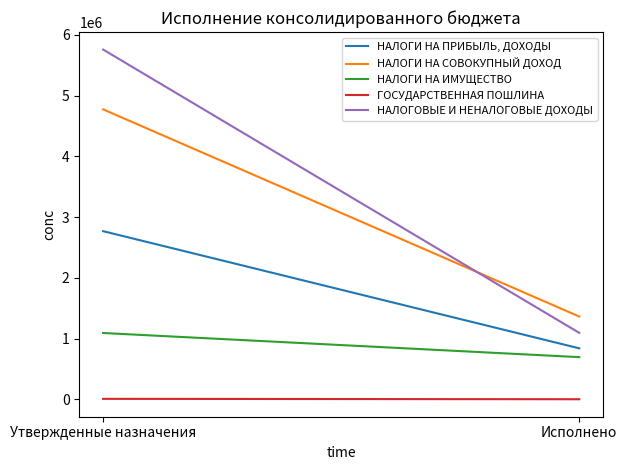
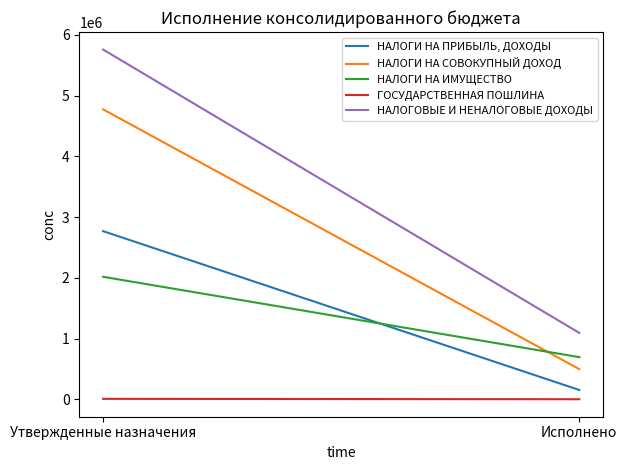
НАЛОГИ НА ИМУЩЕСТВО, Утвержденные назначения: 1100000 -> 2000000
НАЛОГИ НА ПРИБЫЛЬ, ДОХОДЫ, Исполнено: 800000 -> 200000
НАЛОГИ НА СОВОКУПНЫЙ ДОХОД, Исполнено: 1400000 -> 500000
